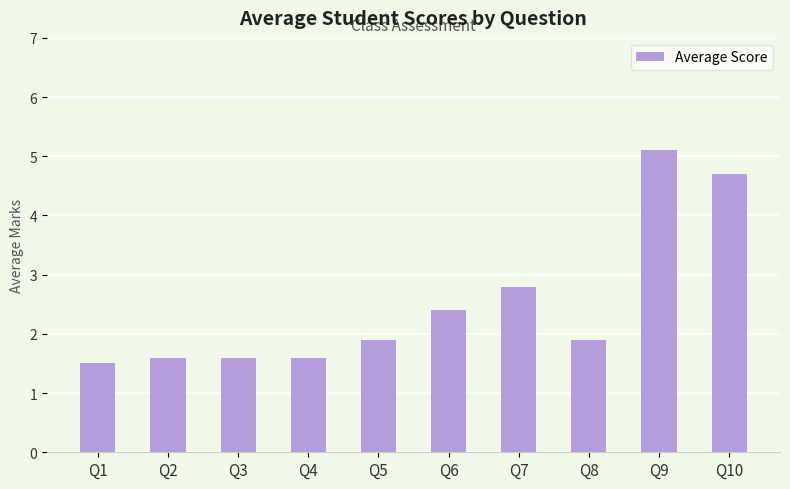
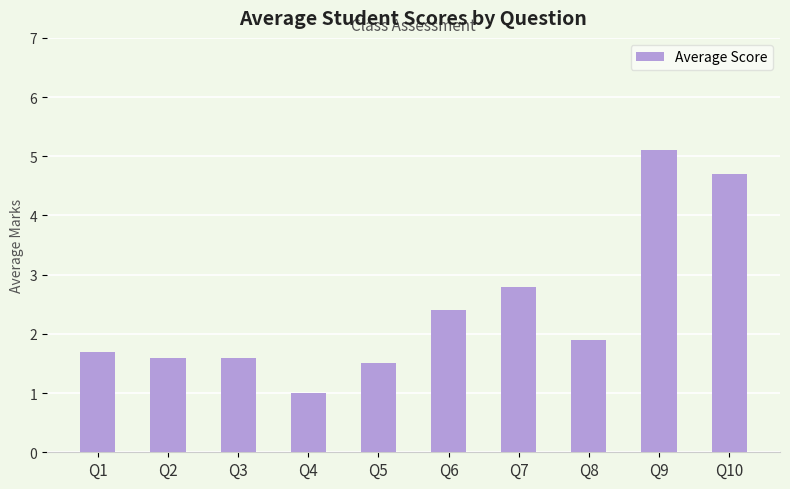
Q1: 1.5 -> 1.7
Q4: 1.6 -> 1.0
Q5: 1.9 -> 1.5
